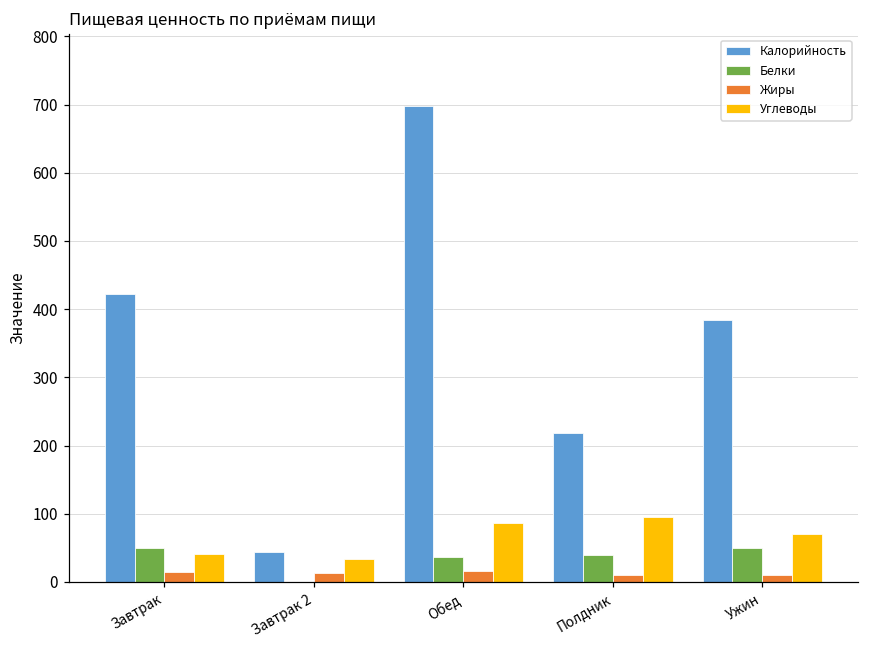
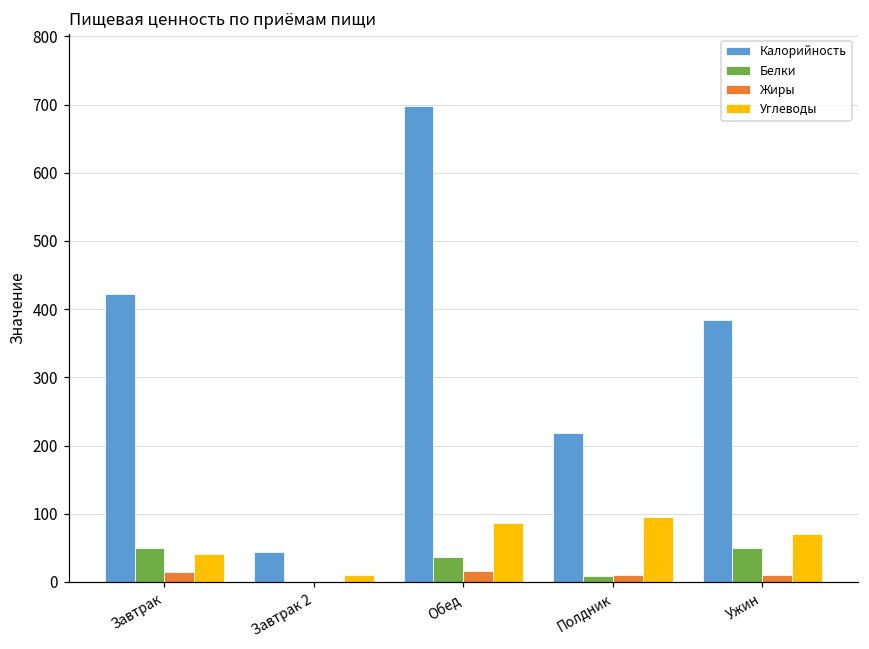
Жиры, Завтрак 2: 10 -> 0
Углеводы, Завтрак 2: 30 -> 10
Белки, Полдник: 40 -> 10
